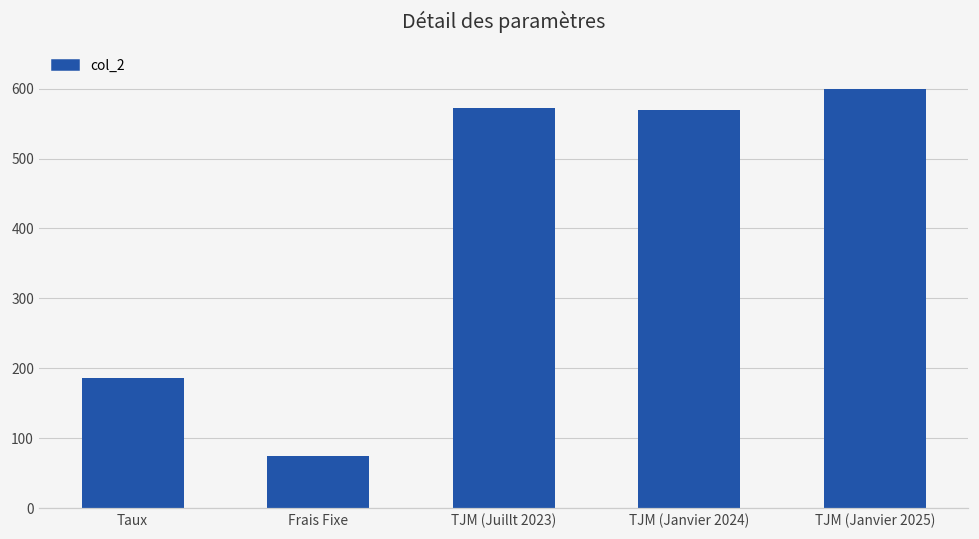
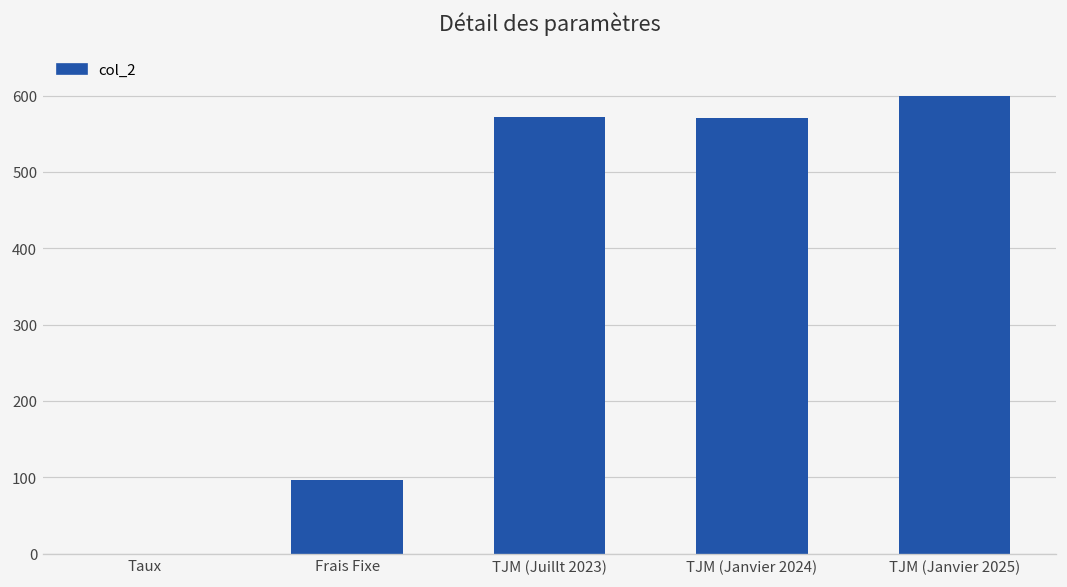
Taux: 190 -> 0
Frais Fixe: 80 -> 100
